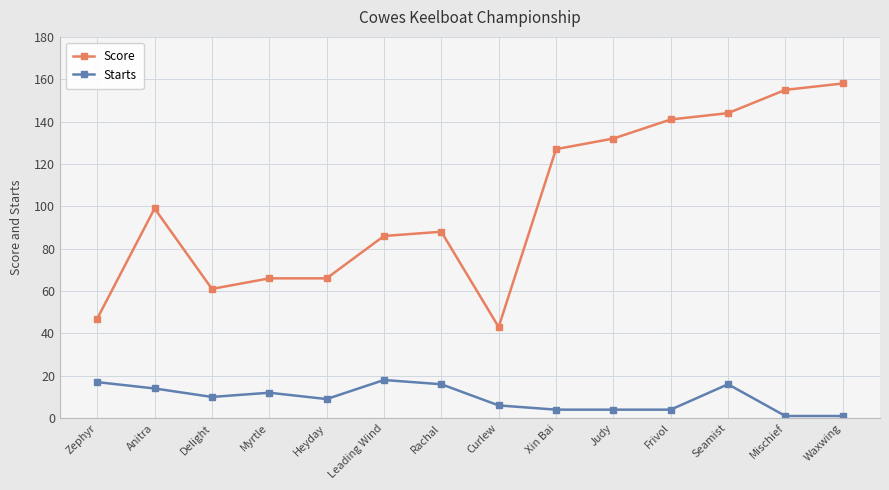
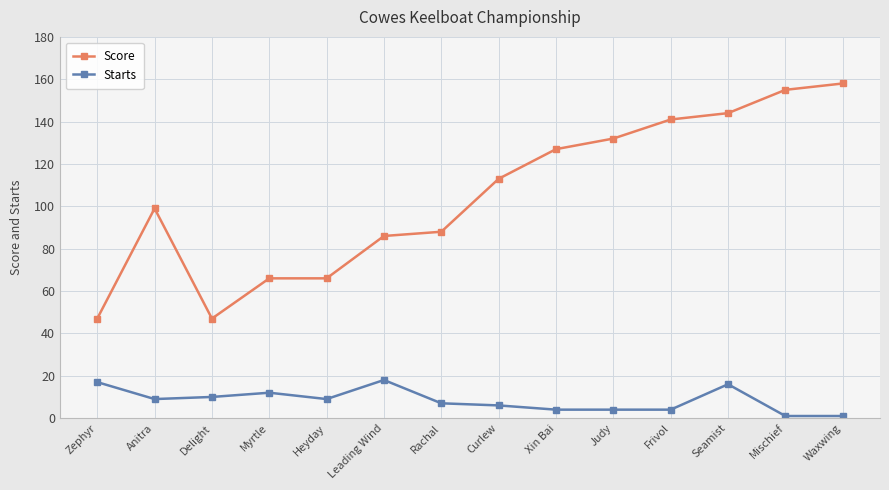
Starts, Anitra: 14 -> 9
Score, Delight: 61 -> 47
Starts, Rachal: 16 -> 7
Score, Curlew: 43 -> 113
